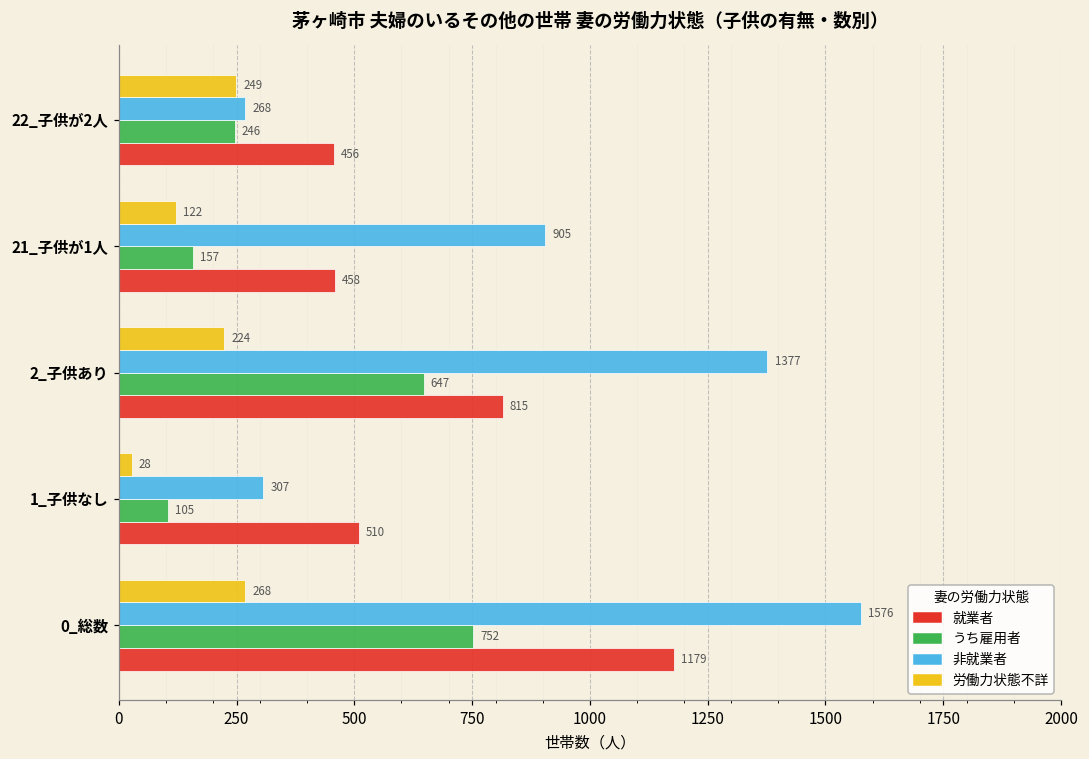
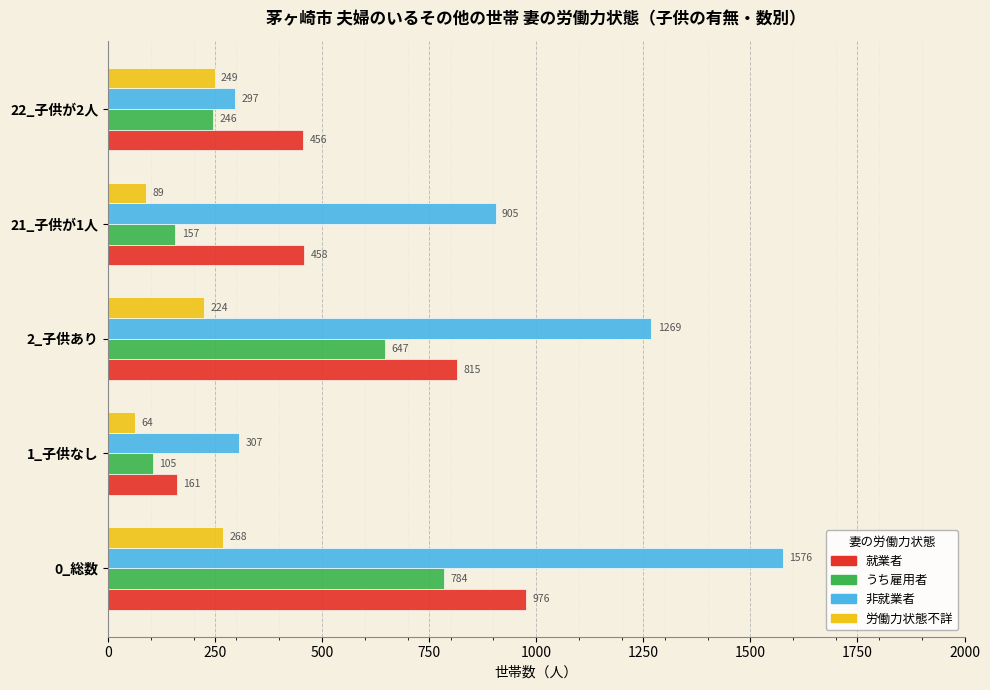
非就業者, 22_子供が2人: 268 -> 297
労働力状態不詳, 21_子供が1人: 122 -> 89
非就業者, 2_子供あり: 1377 -> 1269
労働力状態不詳, 1_子供なし: 28 -> 64
就業者, 1_子供なし: 510 -> 161
うち雇用者, 0_総数: 752 -> 784
就業者, 0_総数: 1179 -> 976
